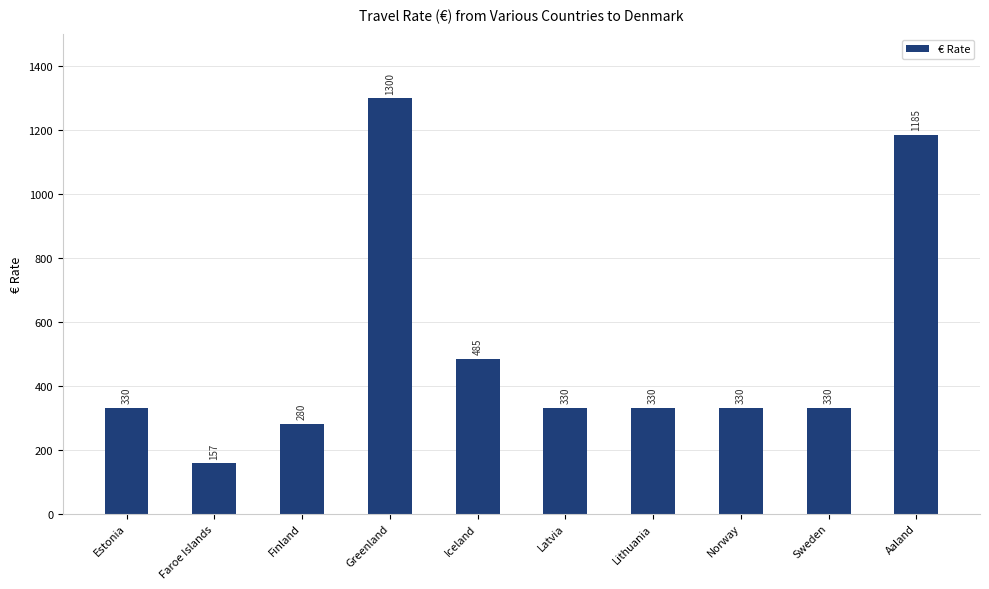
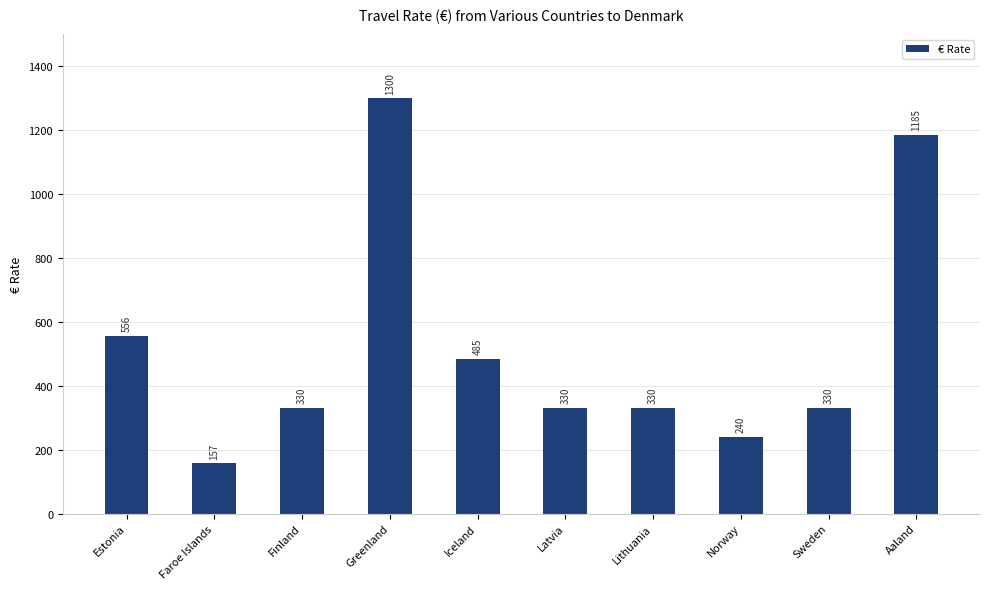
Estonia: 330 -> 556
Finland: 280 -> 330
Norway: 330 -> 240
